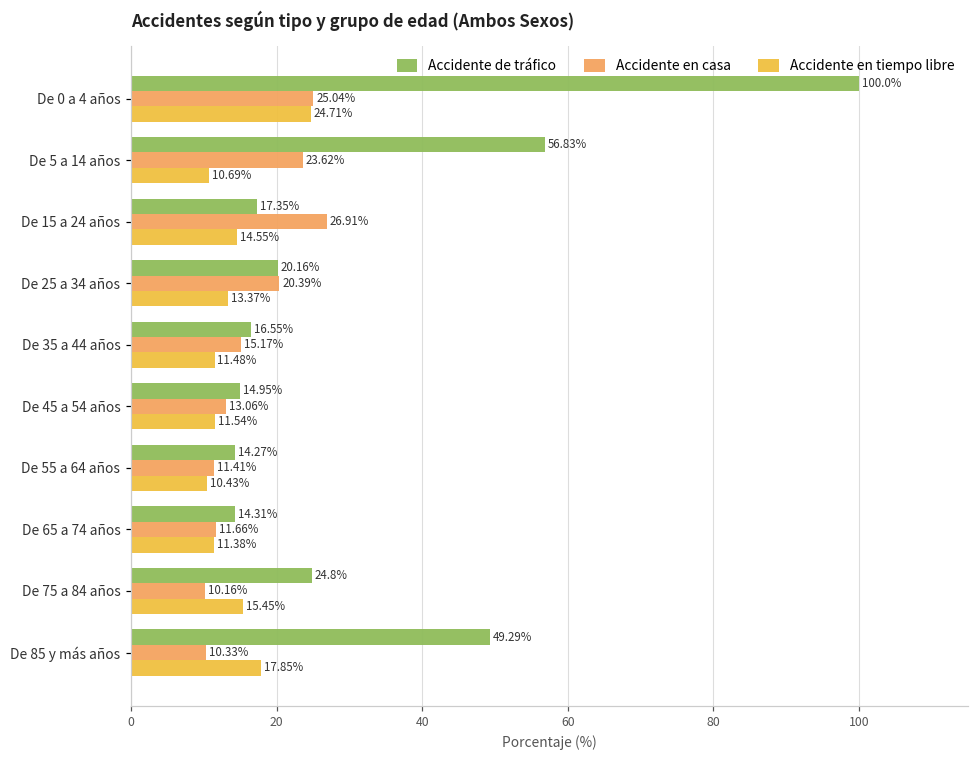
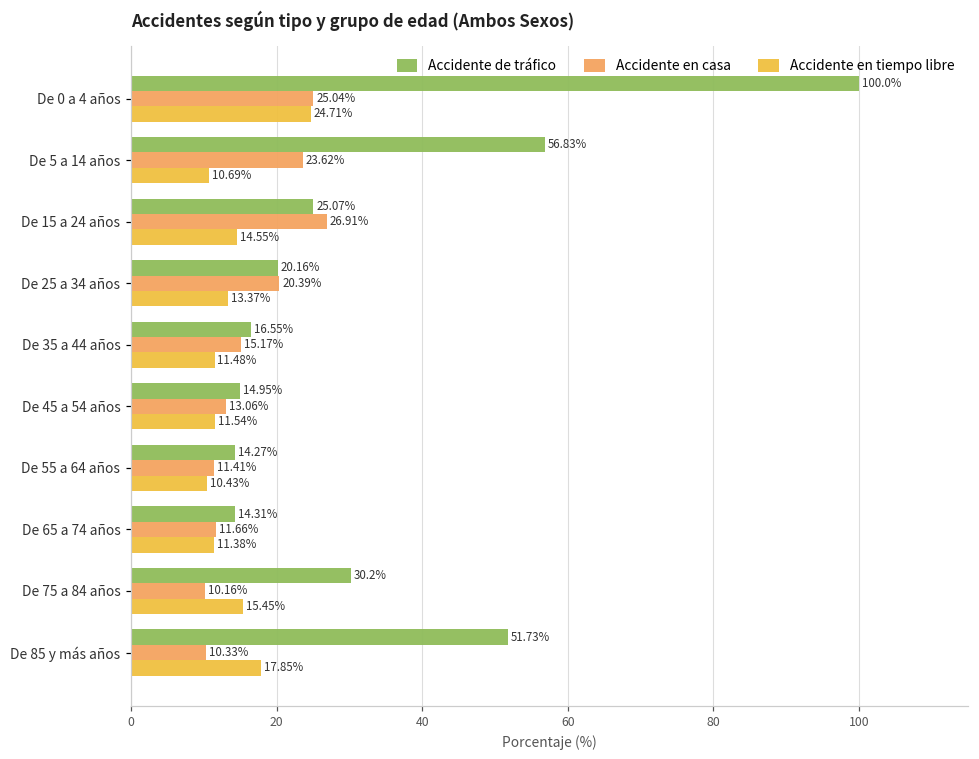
Accidente de tráfico, De 15 a 24 años: 17.35% -> 25.07%
Accidente de tráfico, De 75 a 84 años: 24.8% -> 30.2%
Accidente de tráfico, De 85 y más años: 49.29% -> 51.73%
